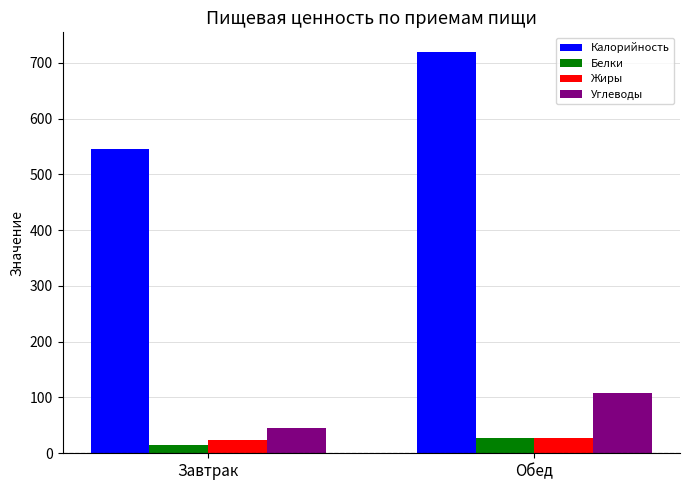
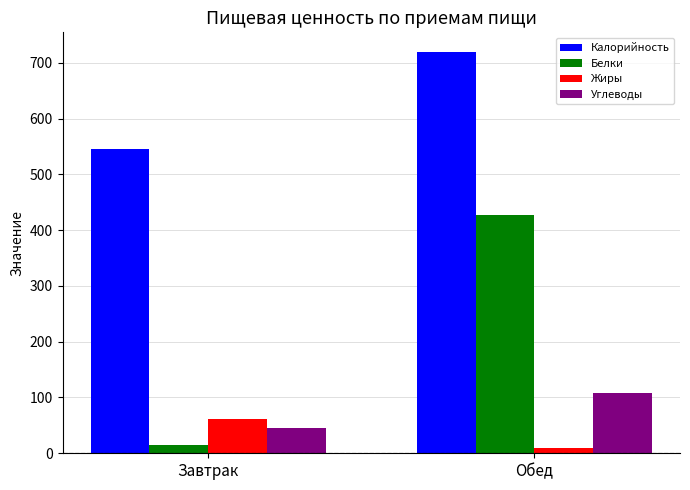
Жиры, Завтрак: 20 -> 60
Белки, Обед: 30 -> 430
Жиры, Обед: 30 -> 10
